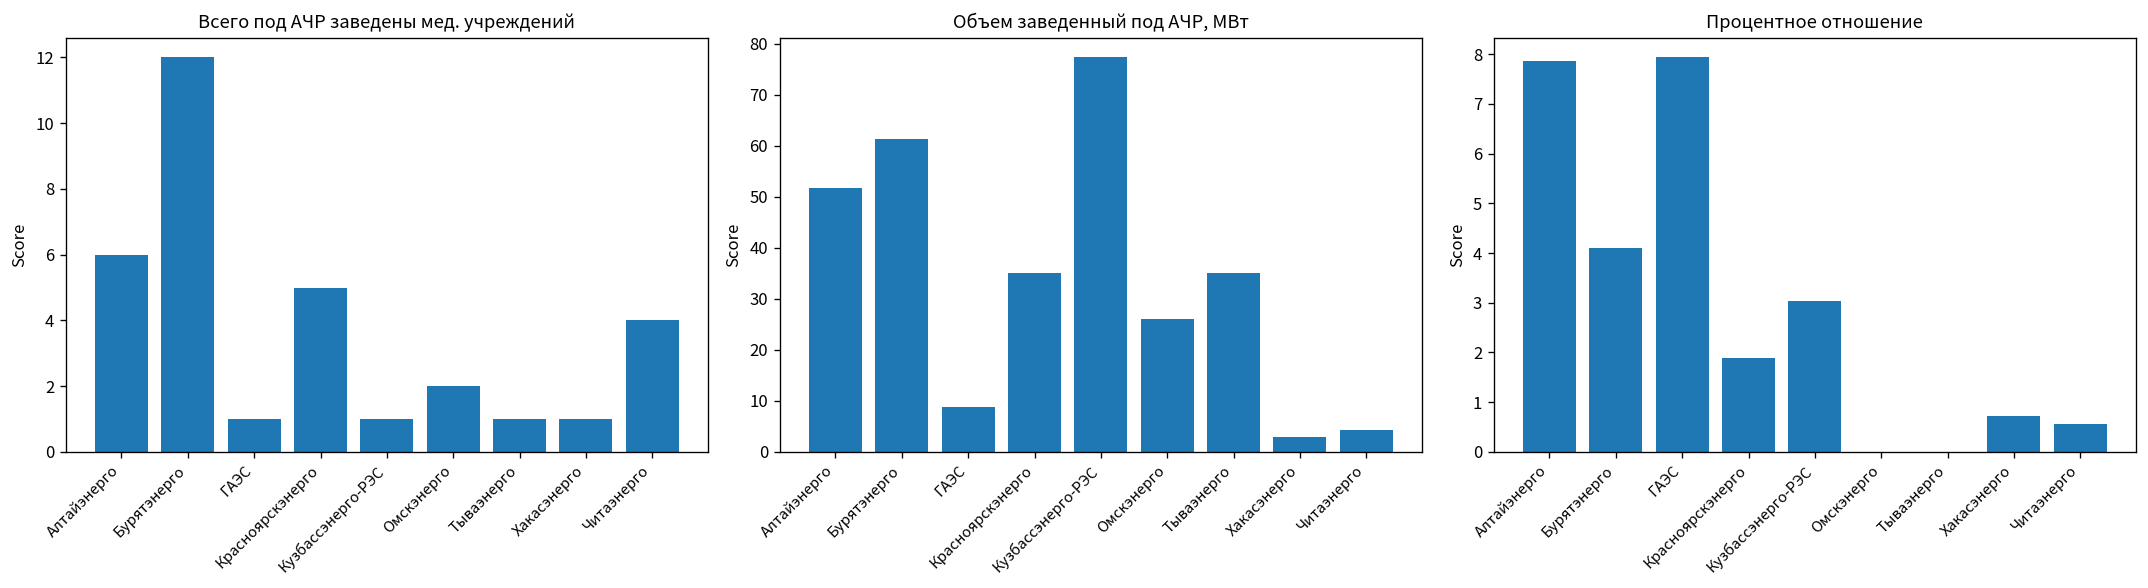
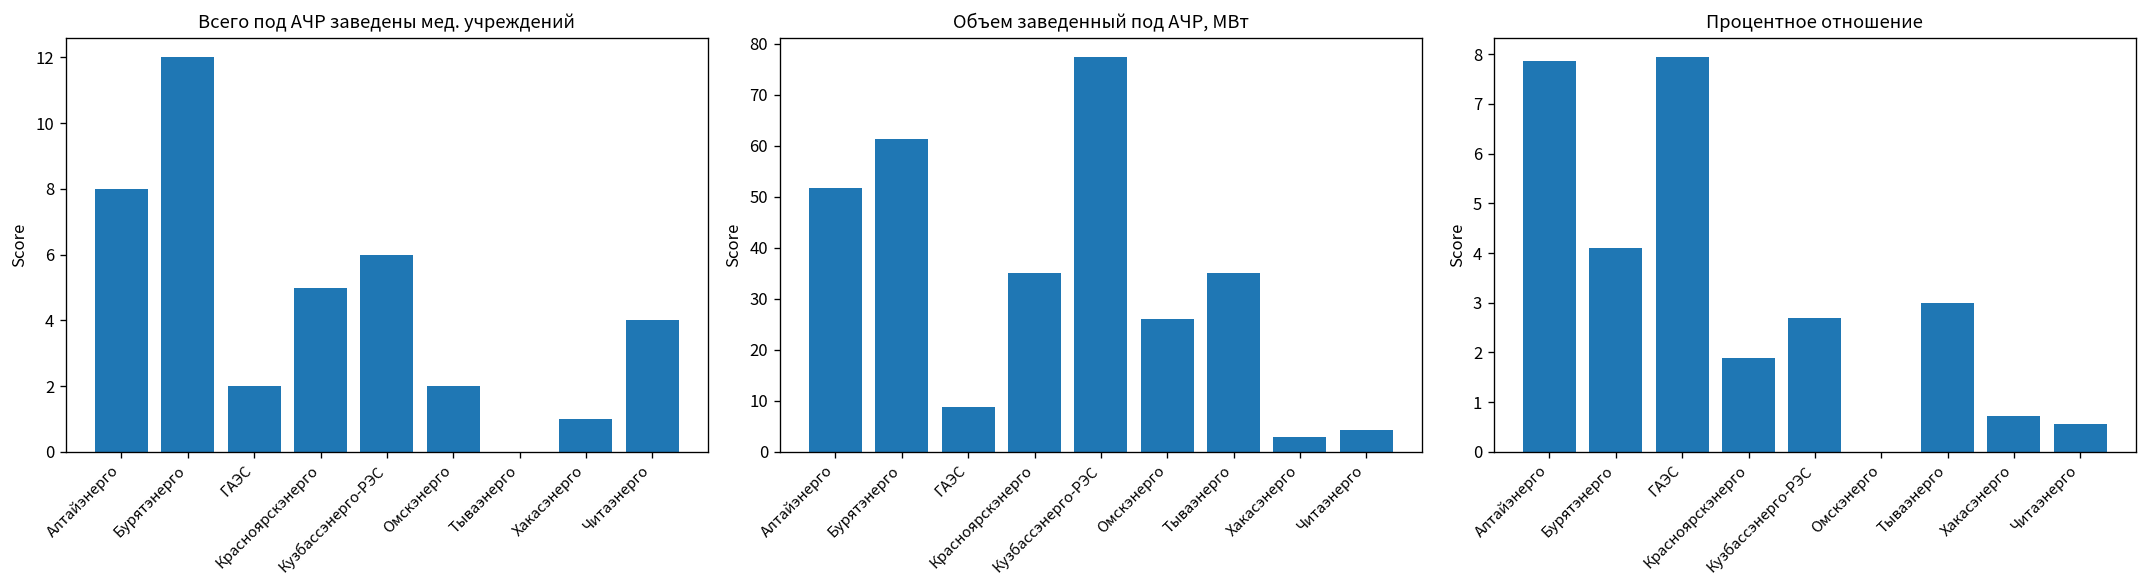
Всего под АЧР заведены мед. учреждений, Алтайэнерго: 6 -> 8
Всего под АЧР заведены мед. учреждений, ГАЭС: 1 -> 2
Всего под АЧР заведены мед. учреждений, Кузбассэнерго-РЭС: 1 -> 6
Всего под АЧР заведены мед. учреждений, Тываэнерго: 1 -> 0
Процентное отношение, Кузбассэнерго-РЭС: 3.0 -> 2.7
Процентное отношение, Тываэнерго: 0 -> 3
